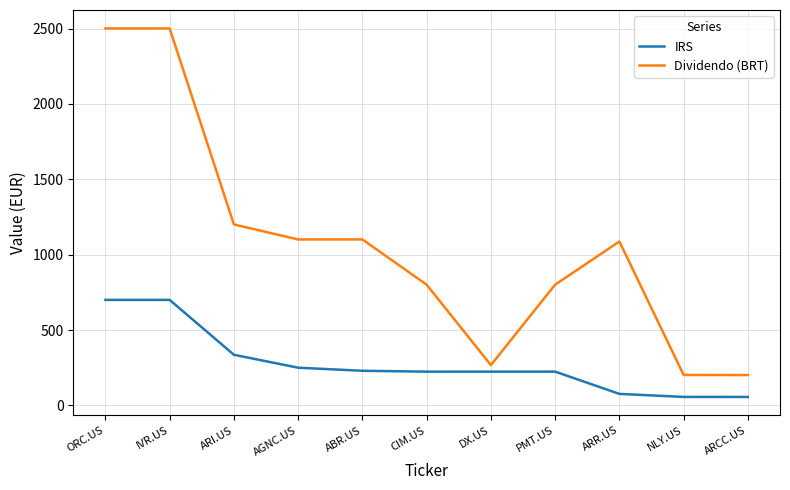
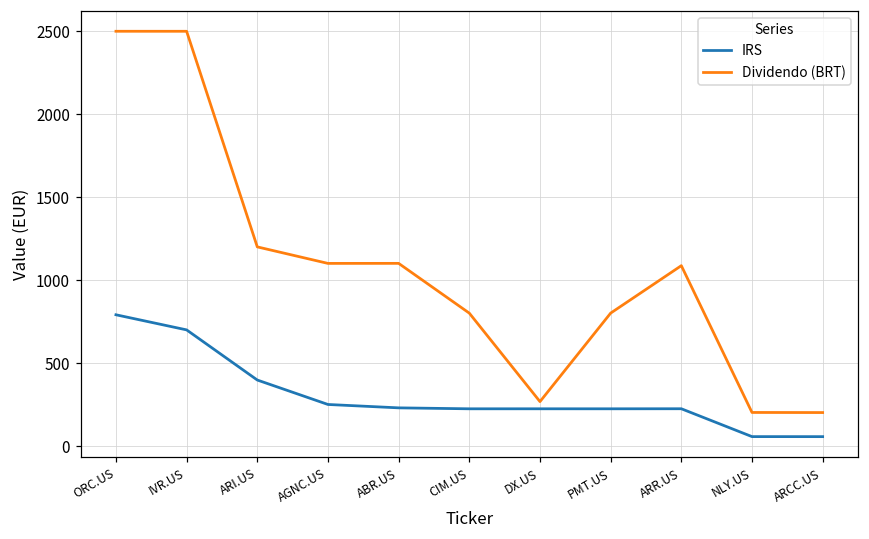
IRS, ORC.US: 700 -> 790
IRS, ARI.US: 340 -> 400
IRS, ARR.US: 80 -> 220
